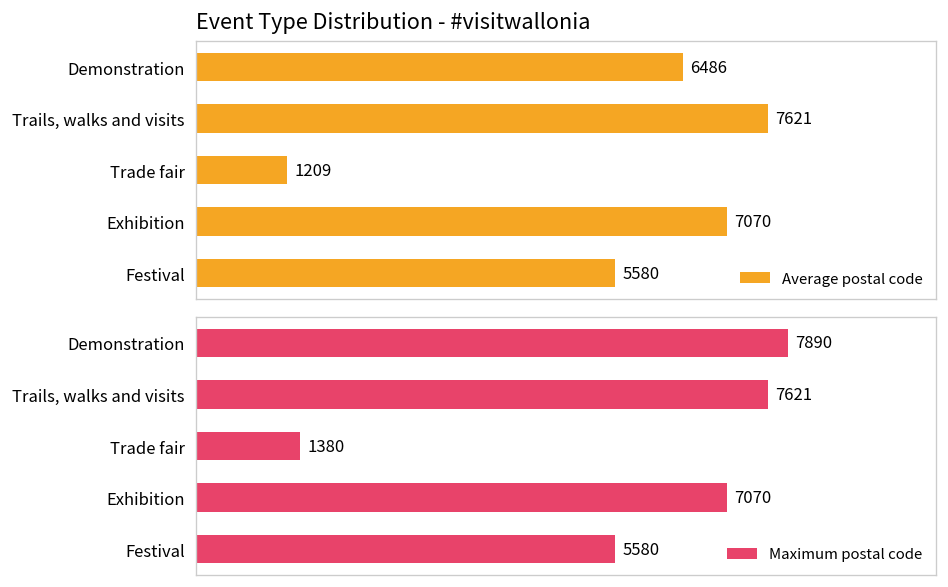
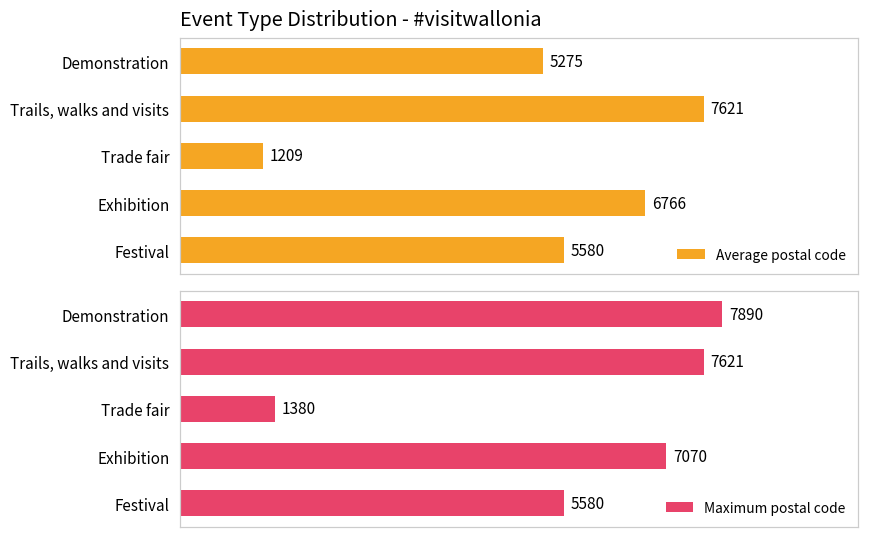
Event Type Distribution - #visitwallonia, Demonstration: 6486 -> 5275
Event Type Distribution - #visitwallonia, Exhibition: 7070 -> 6766
